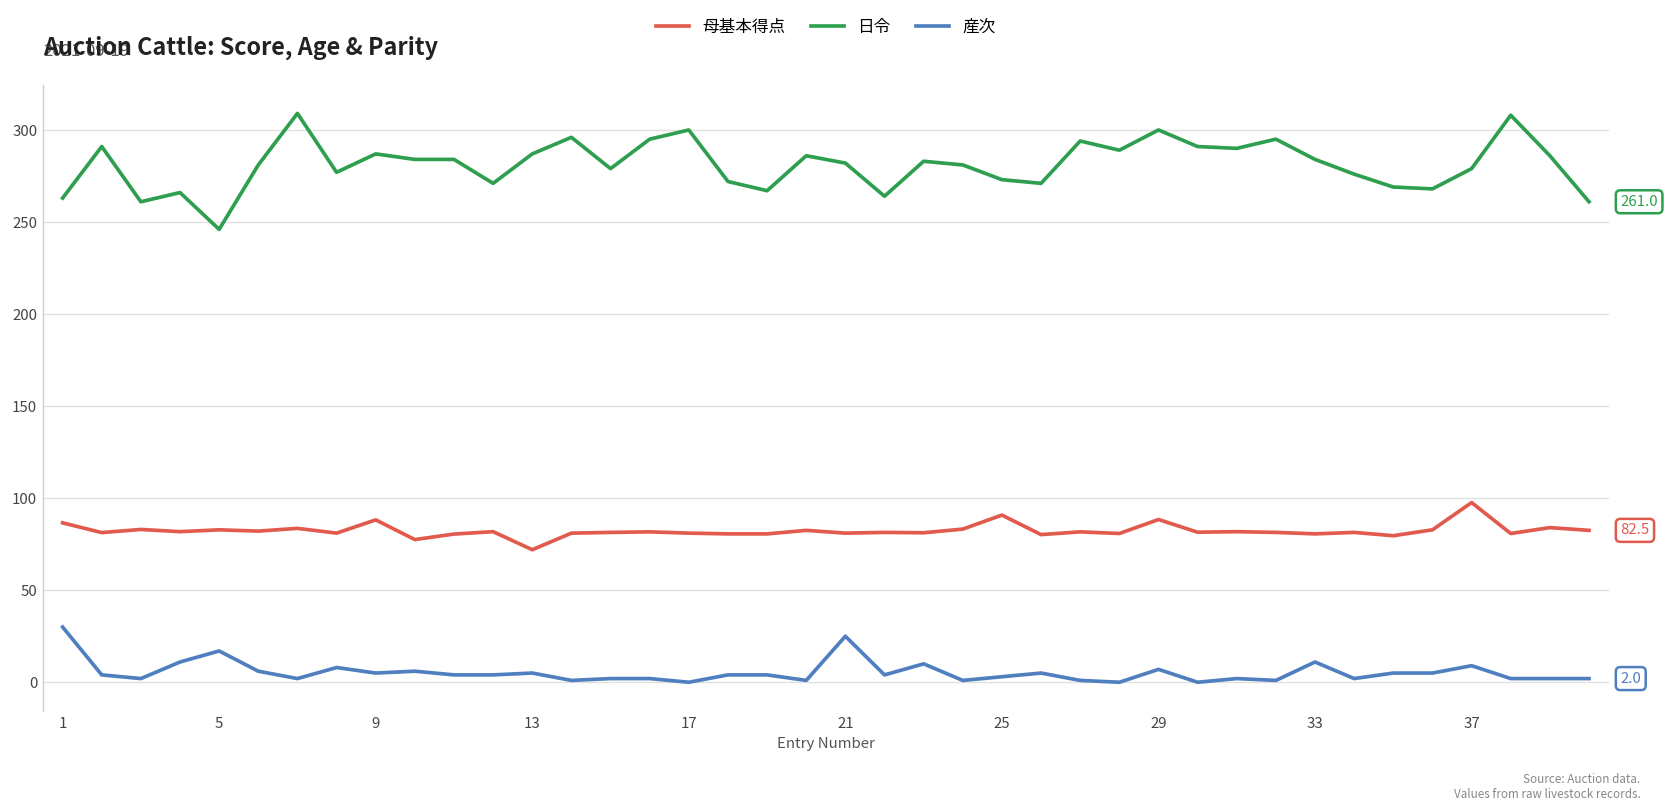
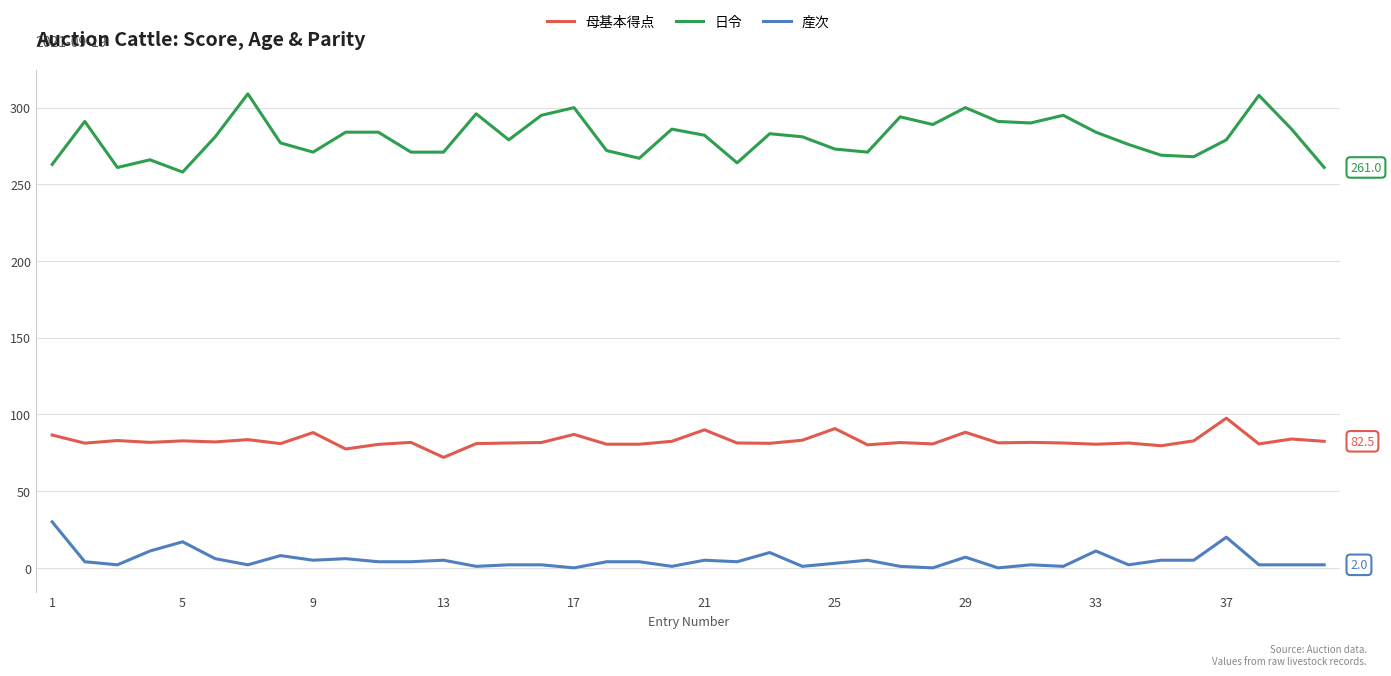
日令, 5: 246 -> 258
日令, 9: 287 -> 271
日令, 13: 287 -> 271
母基本得点, 17: 81 -> 87
母基本得点, 21: 81 -> 90
産次, 21: 25 -> 5
産次, 37: 9 -> 20
